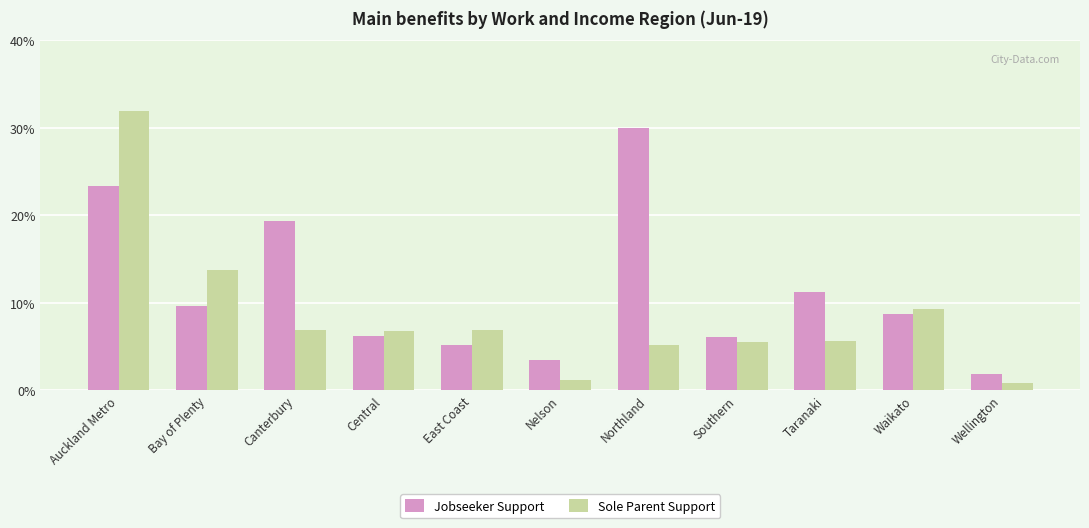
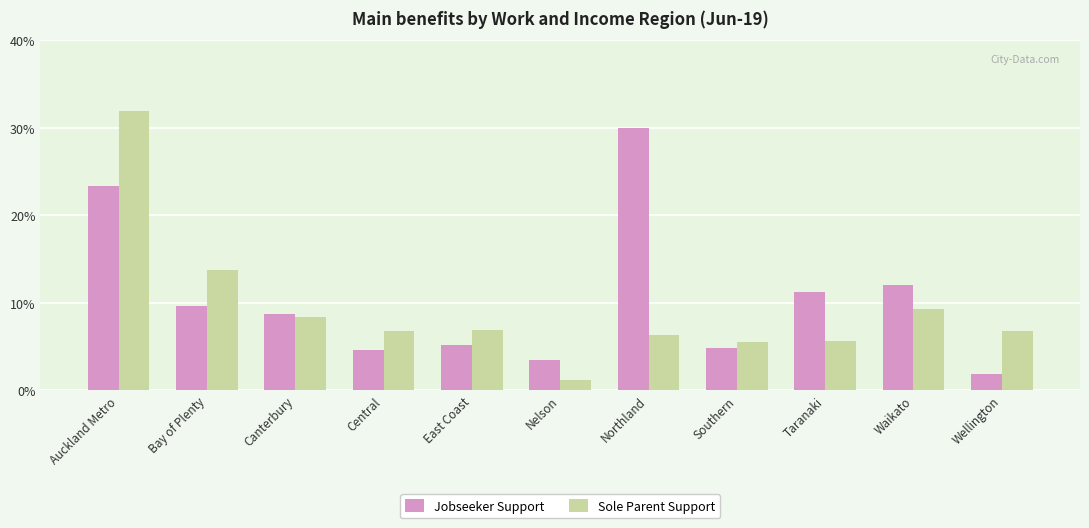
Jobseeker Support, Canterbury: 19% -> 9%
Sole Parent Support, Canterbury: 7% -> 8%
Jobseeker Support, Central: 6% -> 5%
Sole Parent Support, Northland: 5% -> 6%
Jobseeker Support, Southern: 6% -> 5%
Jobseeker Support, Waikato: 9% -> 12%
Sole Parent Support, Wellington: 1% -> 7%
